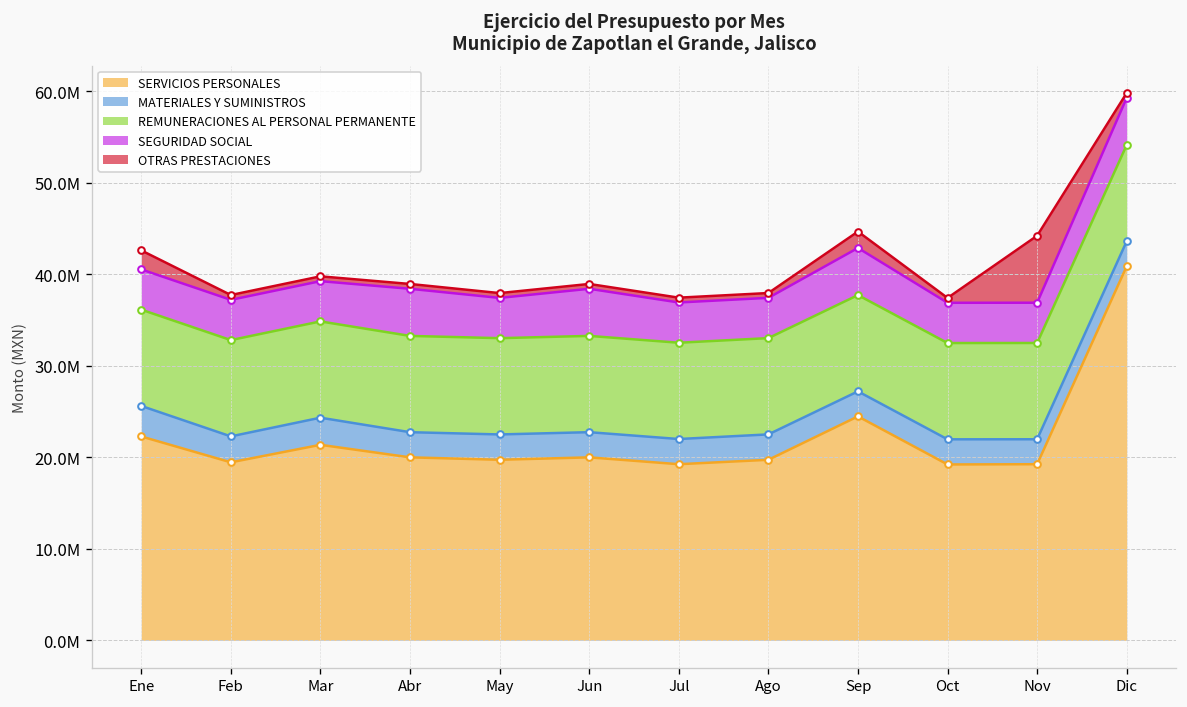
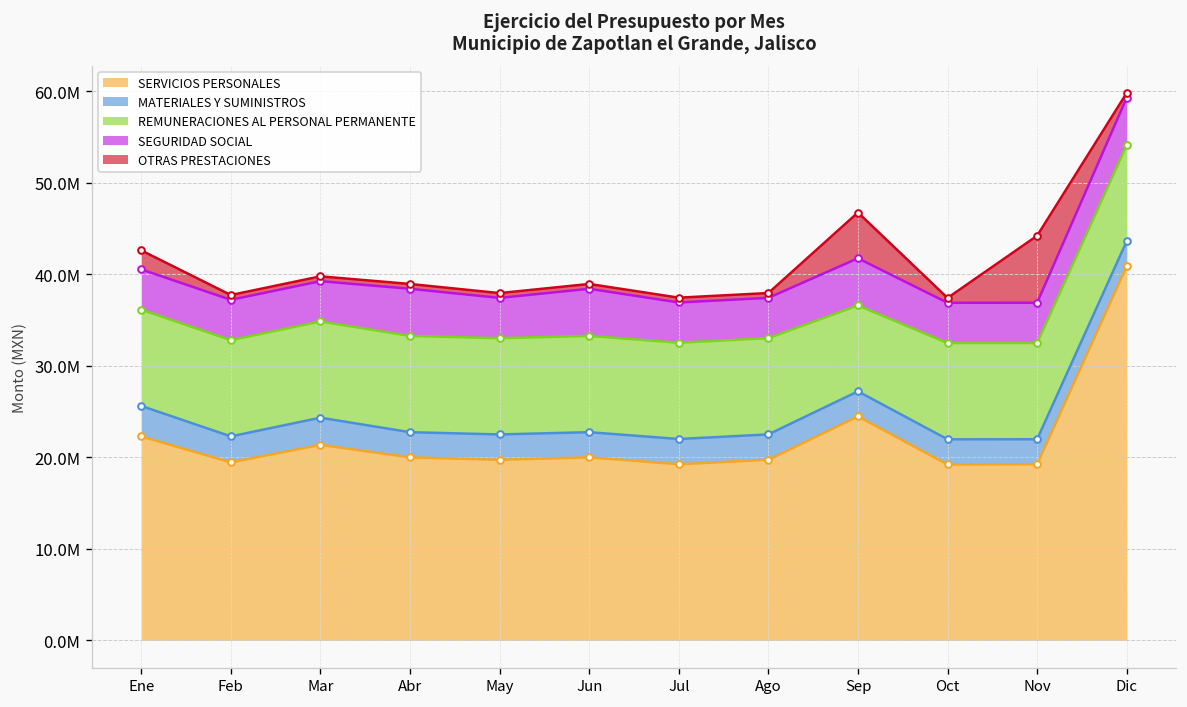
REMUNERACIONES AL PERSONAL PERMANENTE, Sep: 11000000 -> 9000000
OTRAS PRESTACIONES, Sep: 2000000 -> 5000000
